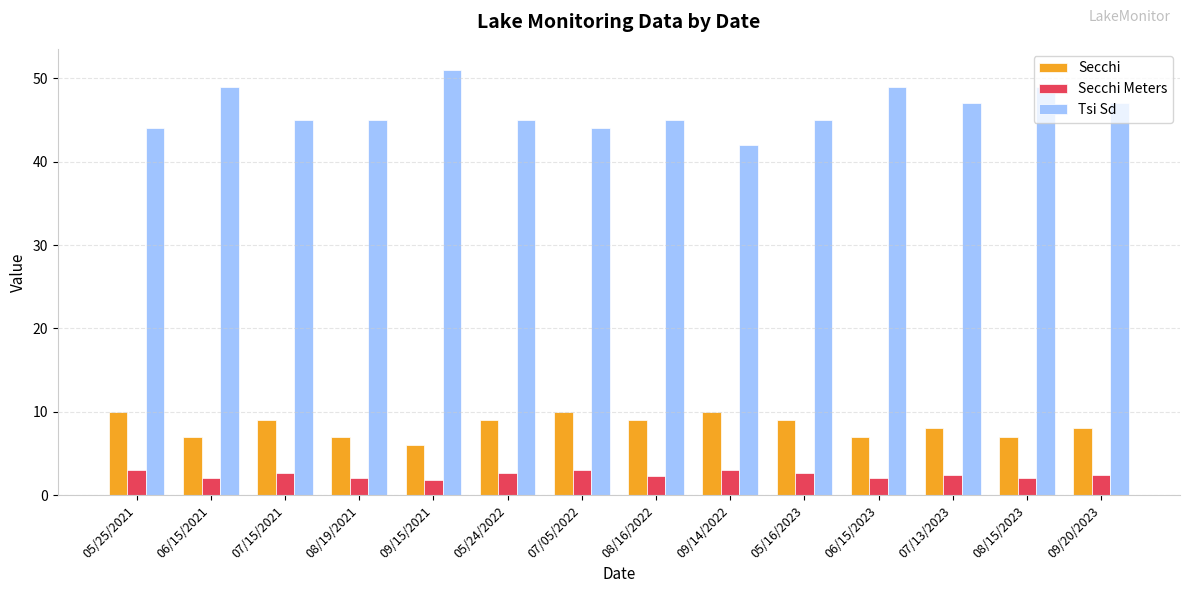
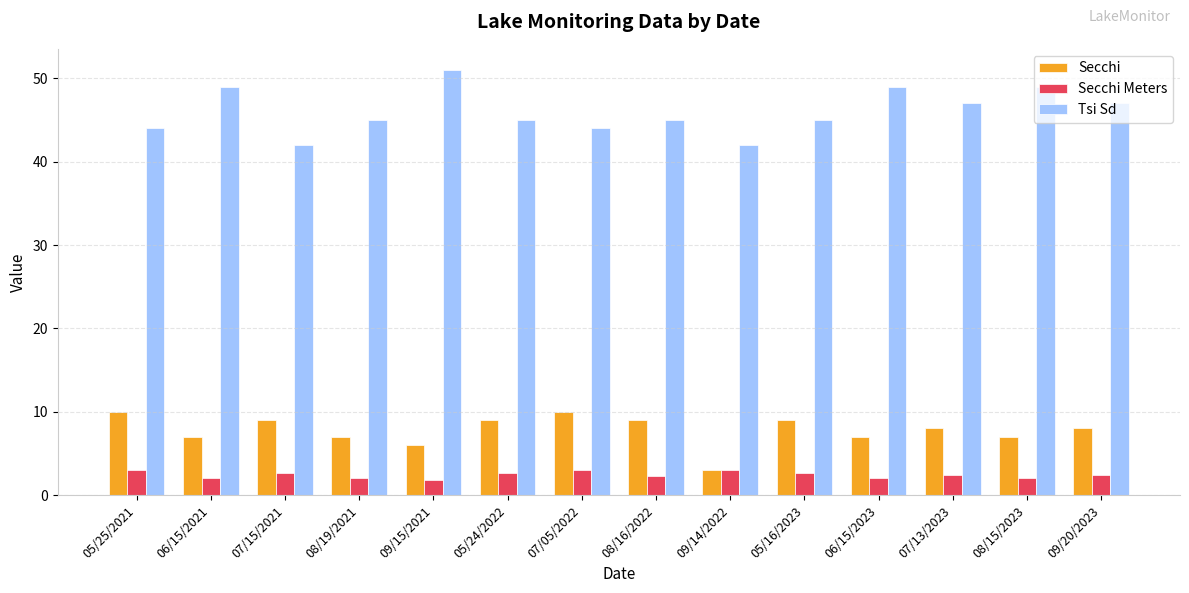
Tsi Sd, 07/15/2021: 45 -> 42
Secchi, 09/14/2022: 10 -> 3
